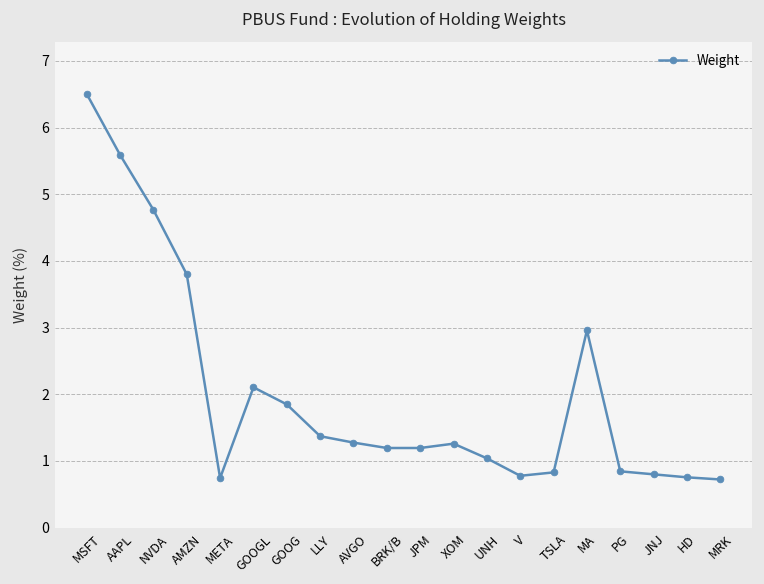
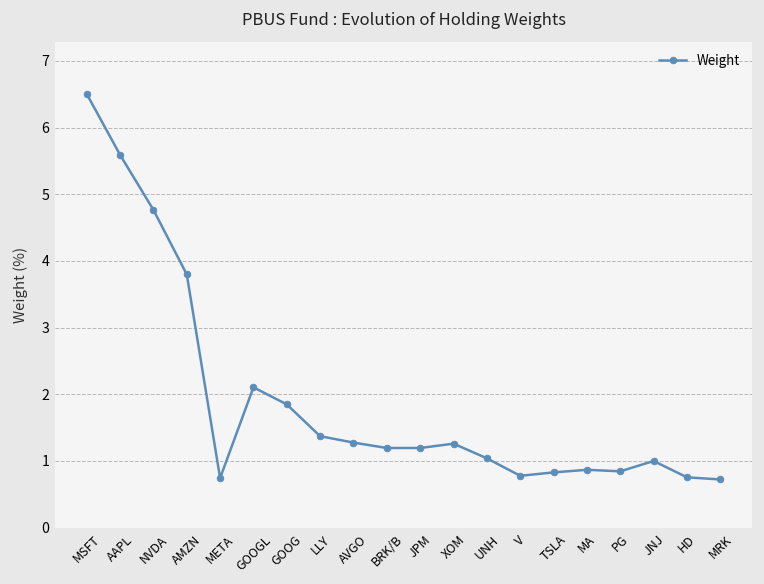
MA: 3.0 -> 0.9
JNJ: 0.8 -> 1.0
